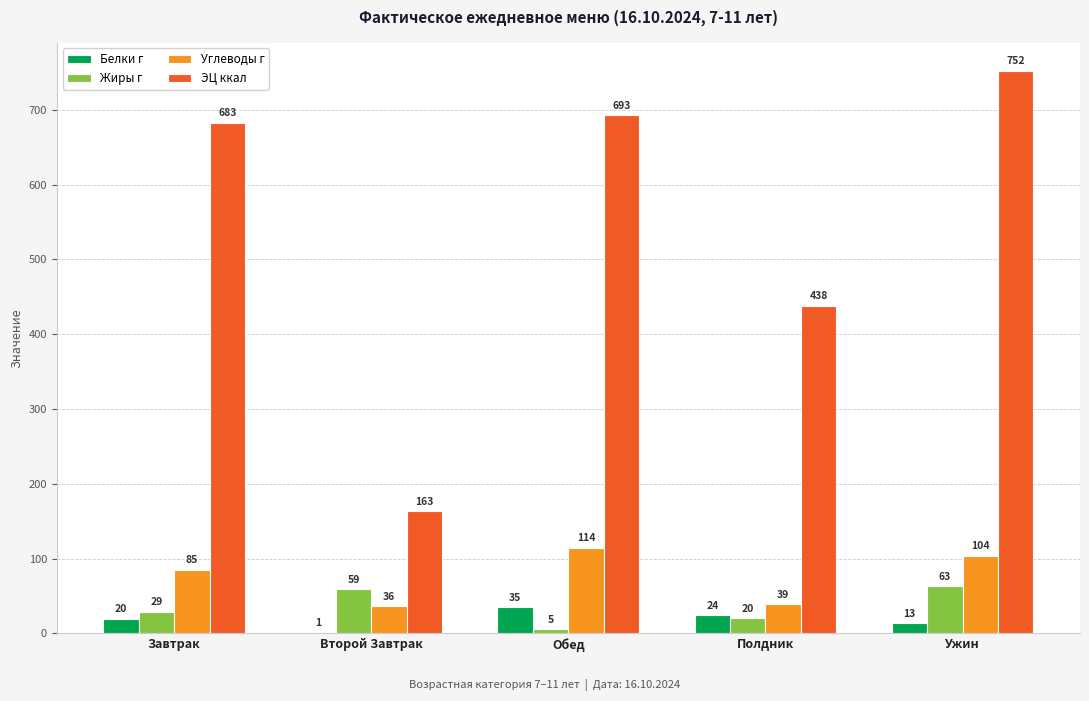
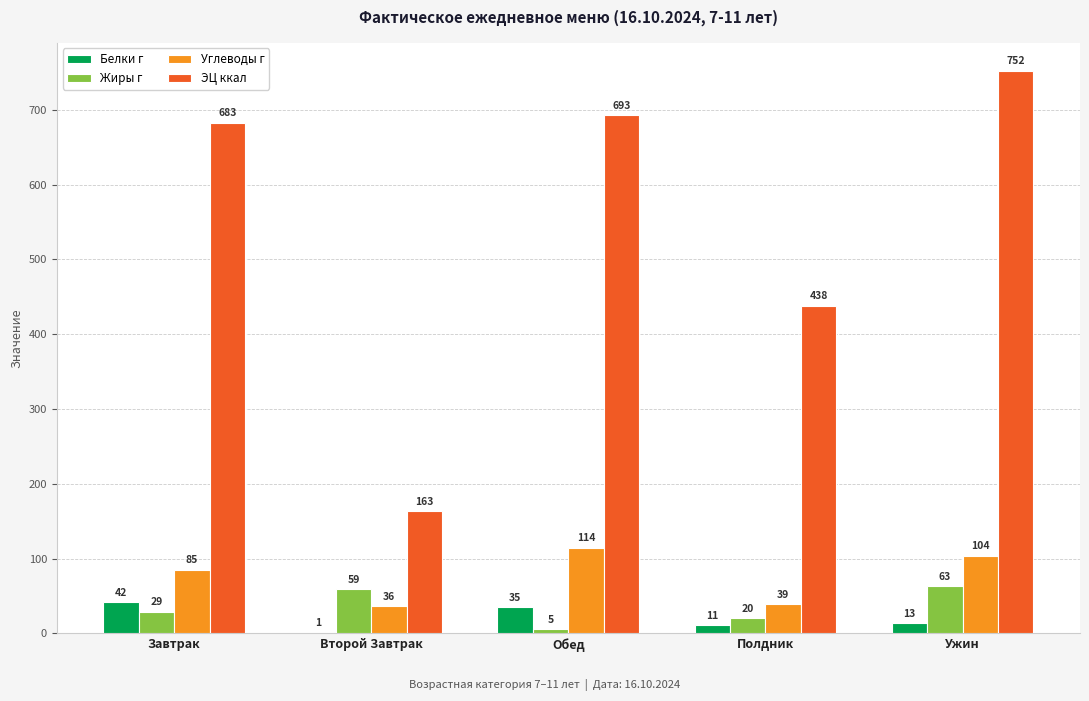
Белки г, Завтрак: 20 -> 42
Белки г, Полдник: 24 -> 11
